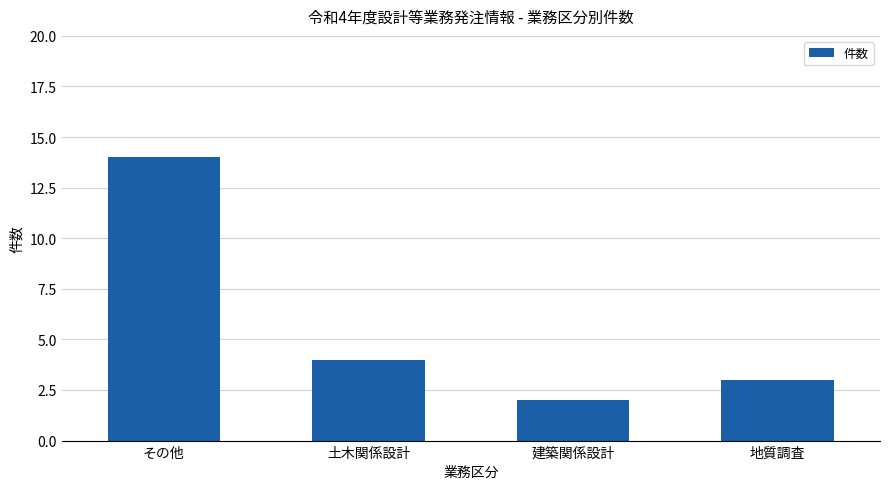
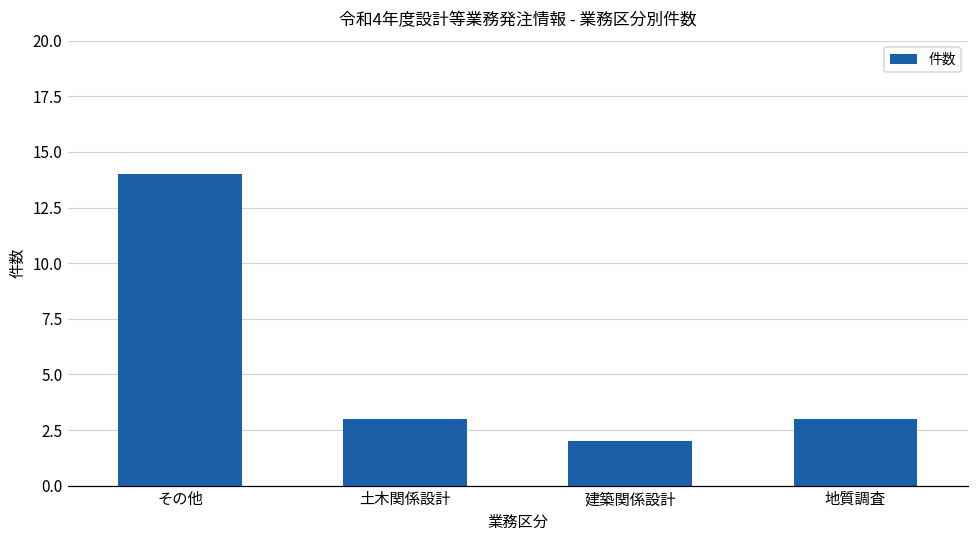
土木関係設計: 4 -> 3
